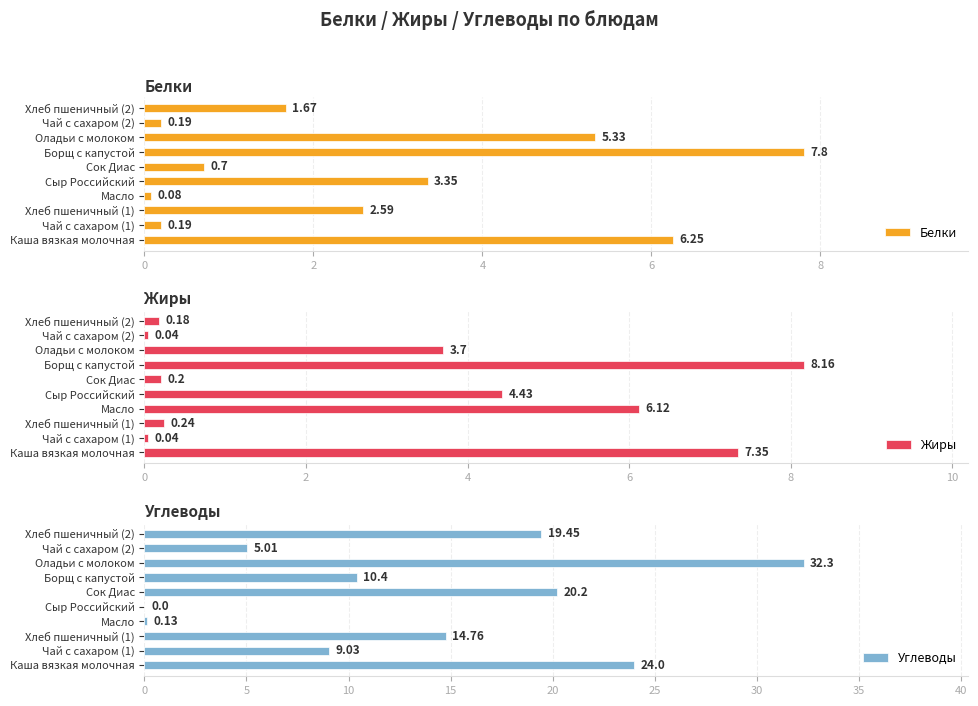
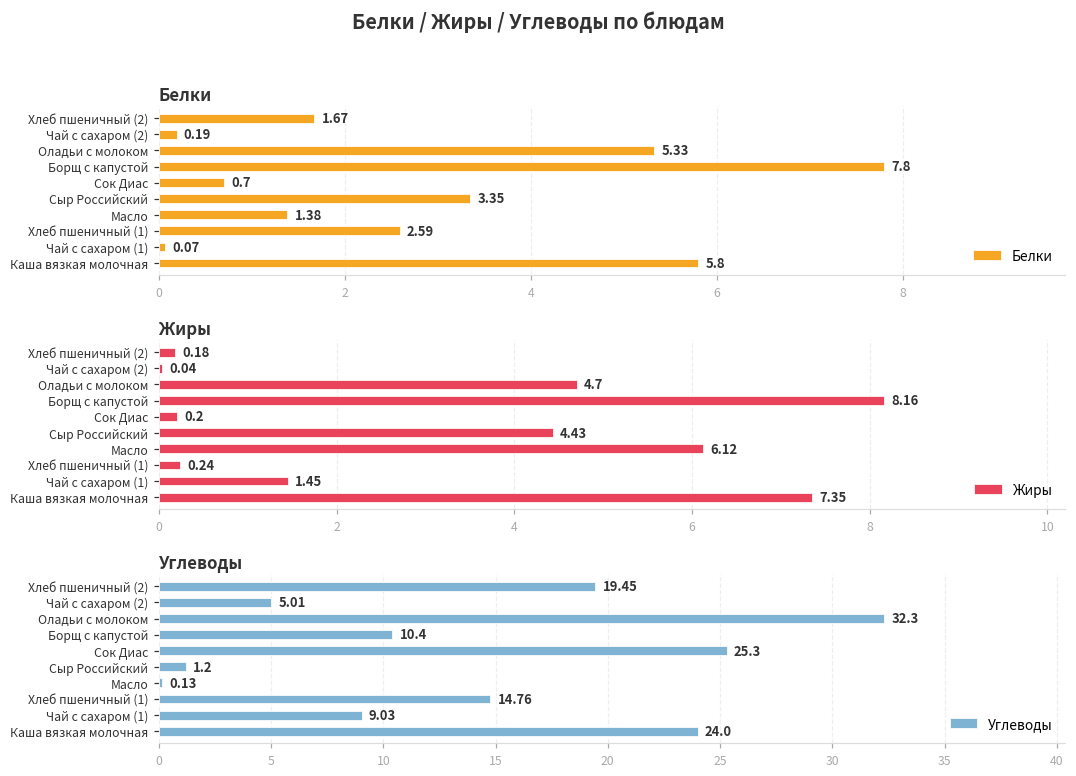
Белки, Масло: 0.08 -> 1.38
Белки, Чай с сахаром (1): 0.19 -> 0.07
Белки, Каша вязкая молочная: 6.25 -> 5.8
Жиры, Оладьи с молоком: 3.7 -> 4.7
Жиры, Чай с сахаром (1): 0.04 -> 1.45
Углеводы, Сок Диас: 20.2 -> 25.3
Углеводы, Сыр Российский: 0.0 -> 1.2
